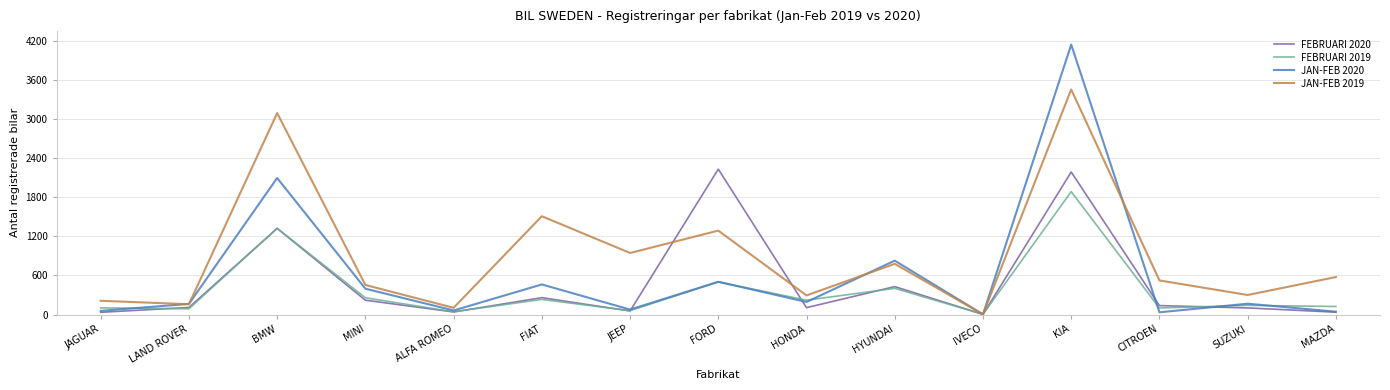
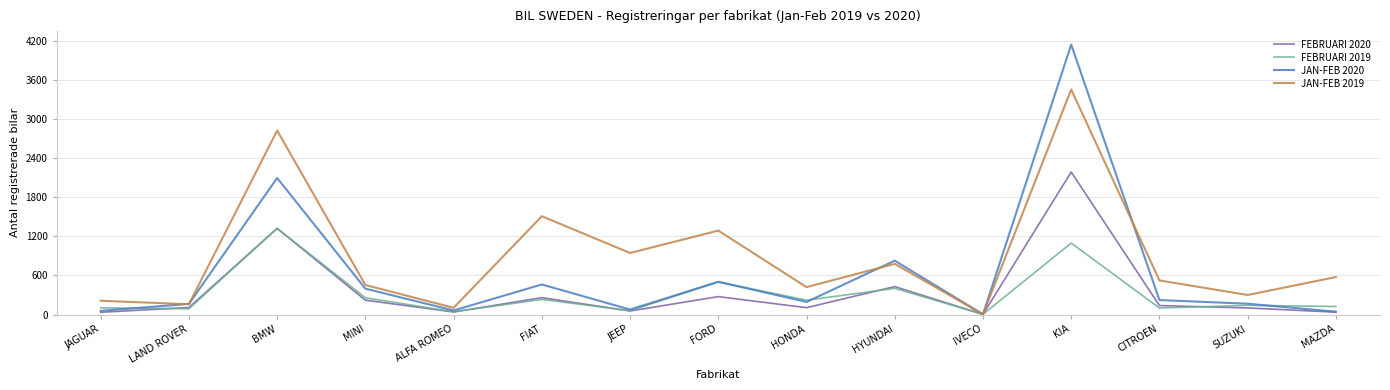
JAN-FEB 2019, BMW: 3100 -> 2800
FEBRUARI 2020, FORD: 2200 -> 300
JAN-FEB 2019, HONDA: 300 -> 400
FEBRUARI 2019, KIA: 1900 -> 1100
JAN-FEB 2020, CITROEN: 0 -> 200
